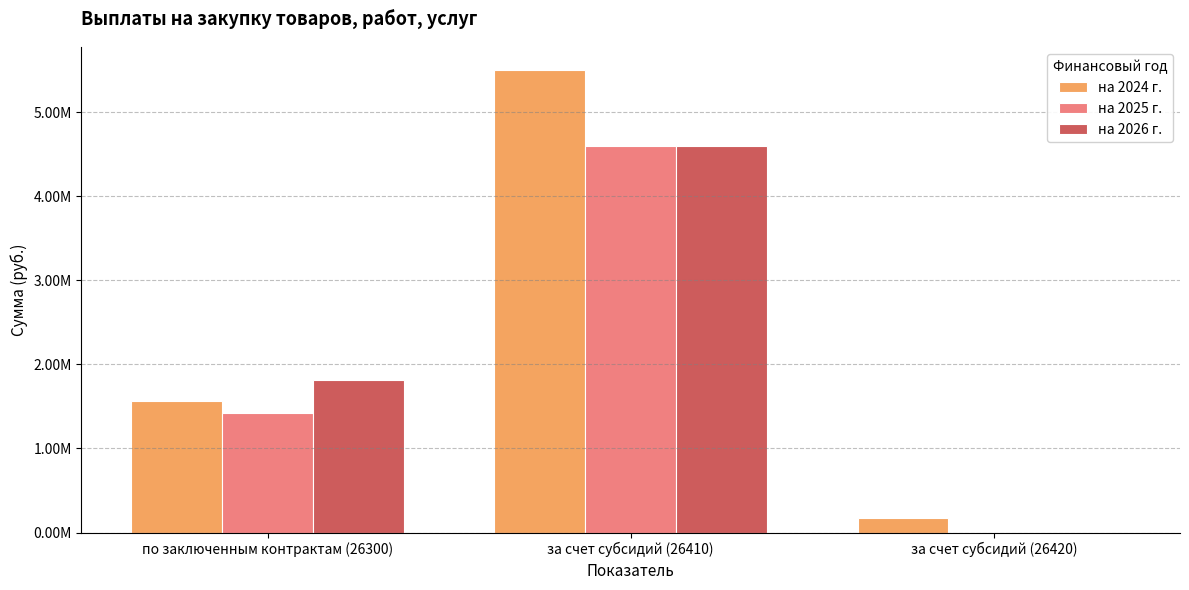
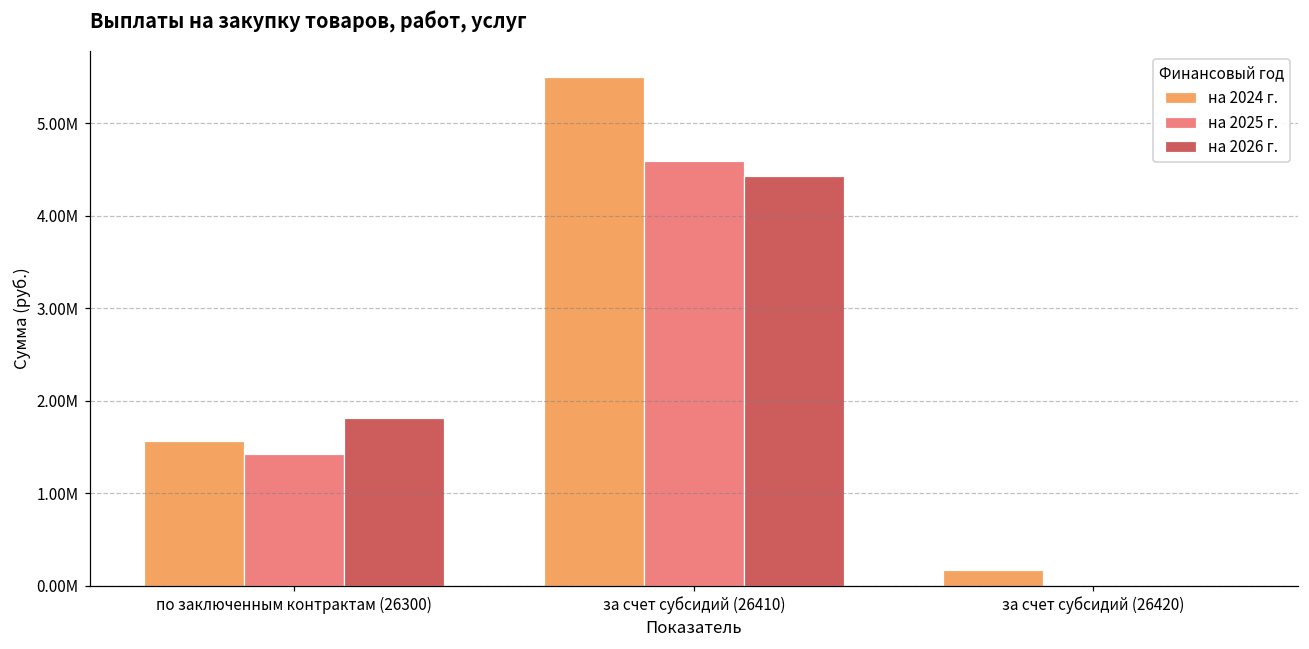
на 2026 г., за счет субсидий (26410): 4600000 -> 4400000
